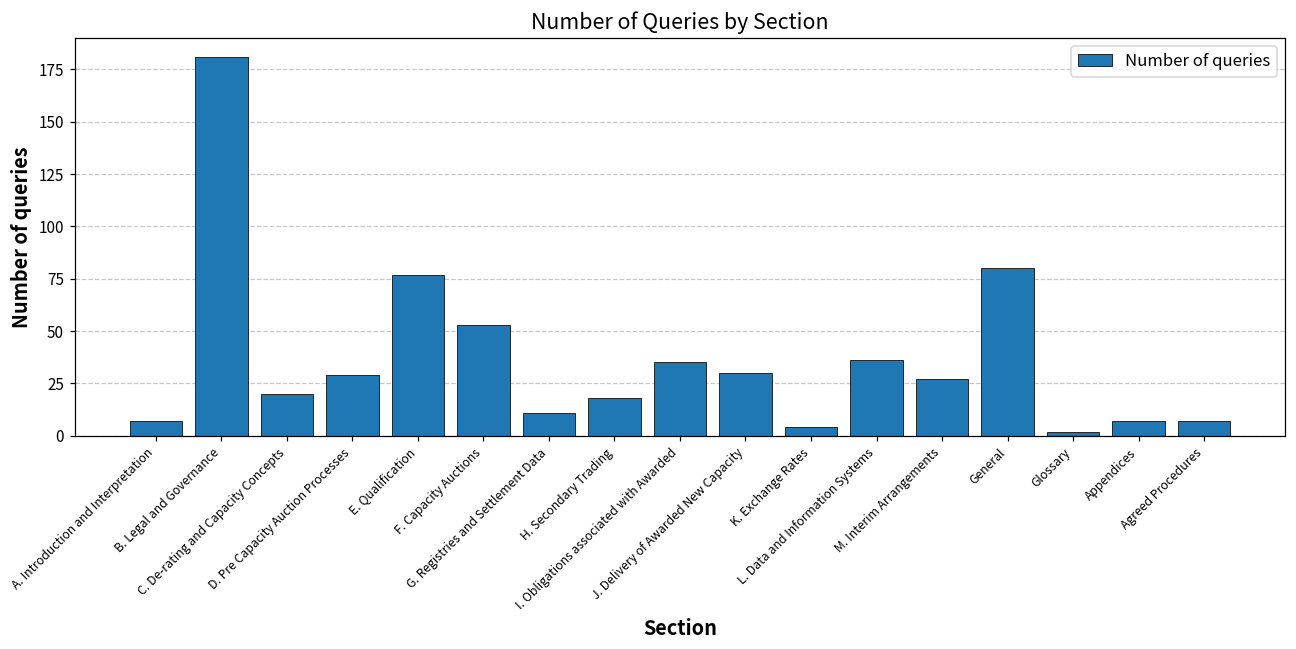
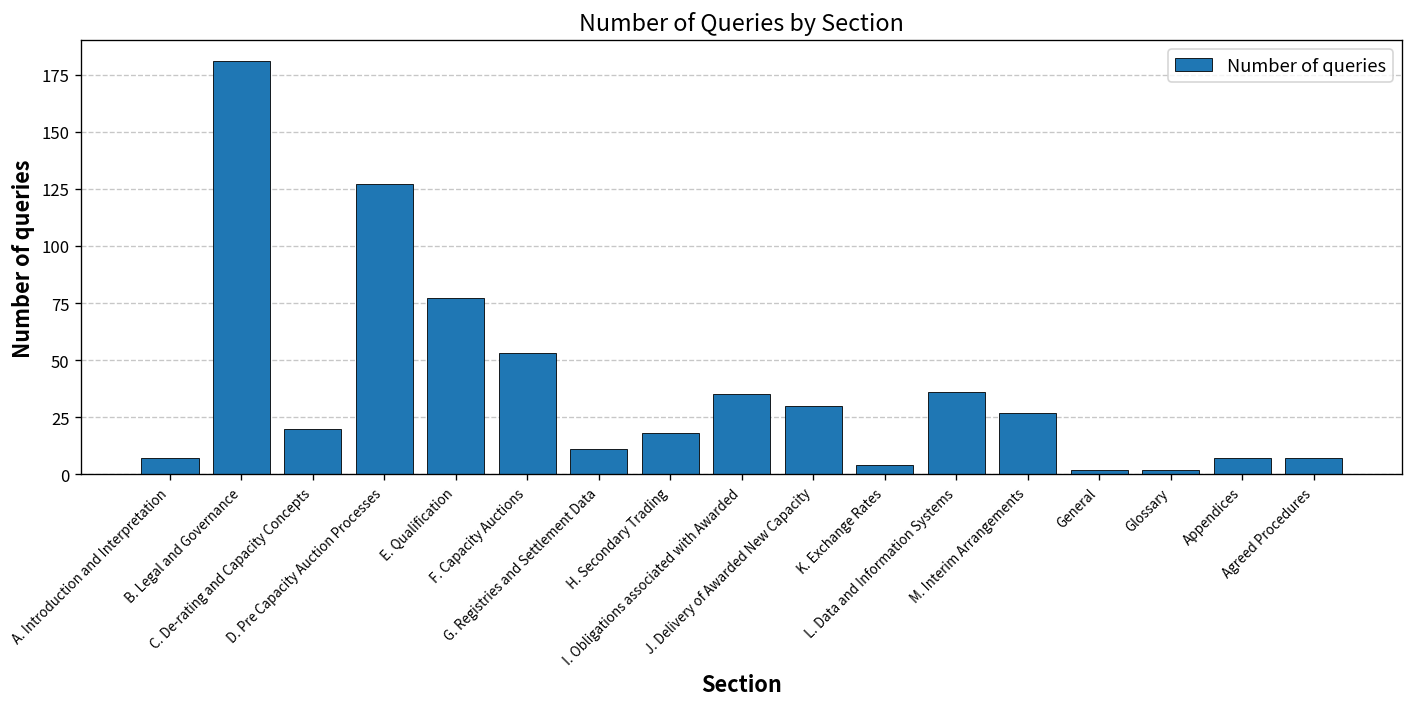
D. Pre Capacity Auction Processes: 29 -> 127
General: 80 -> 2
